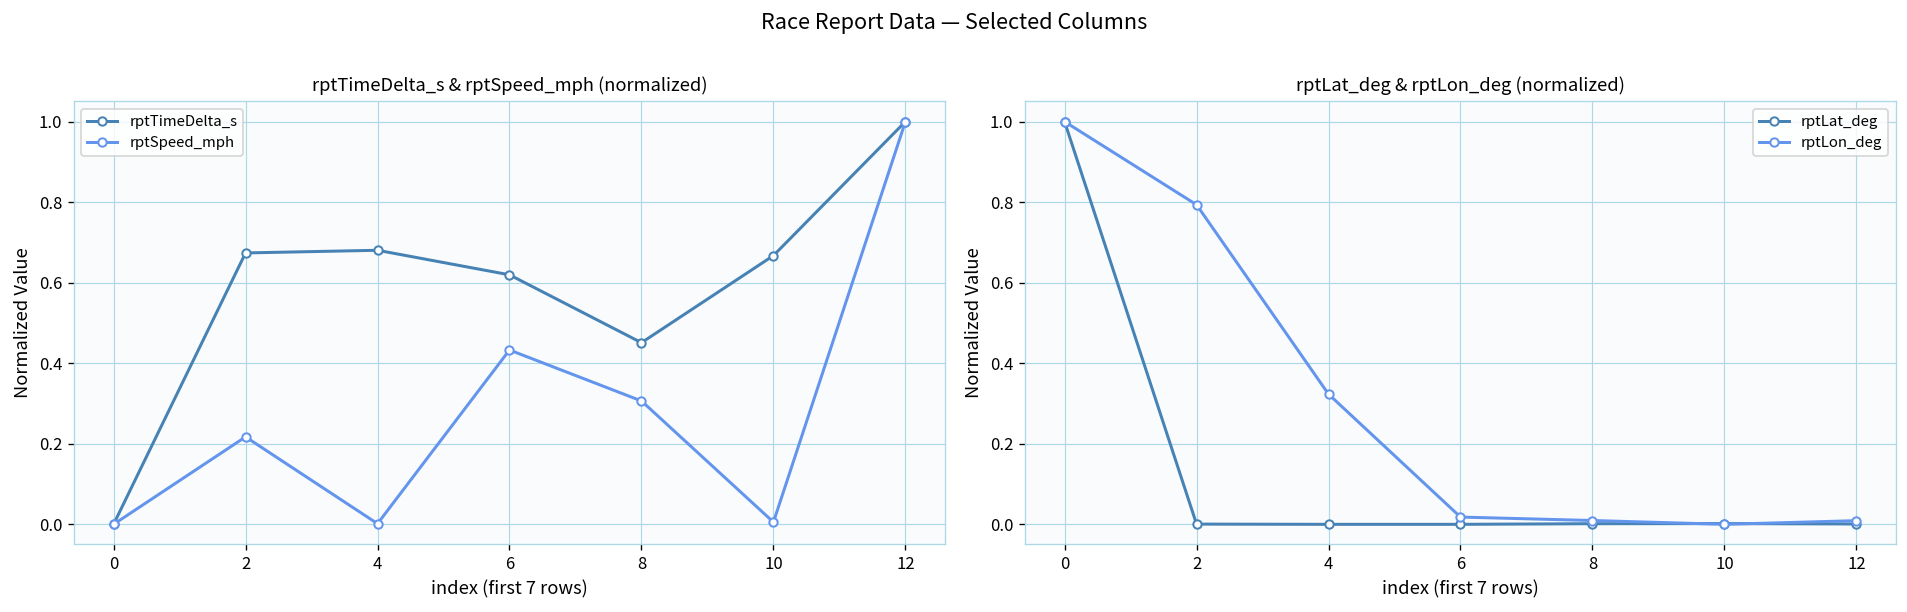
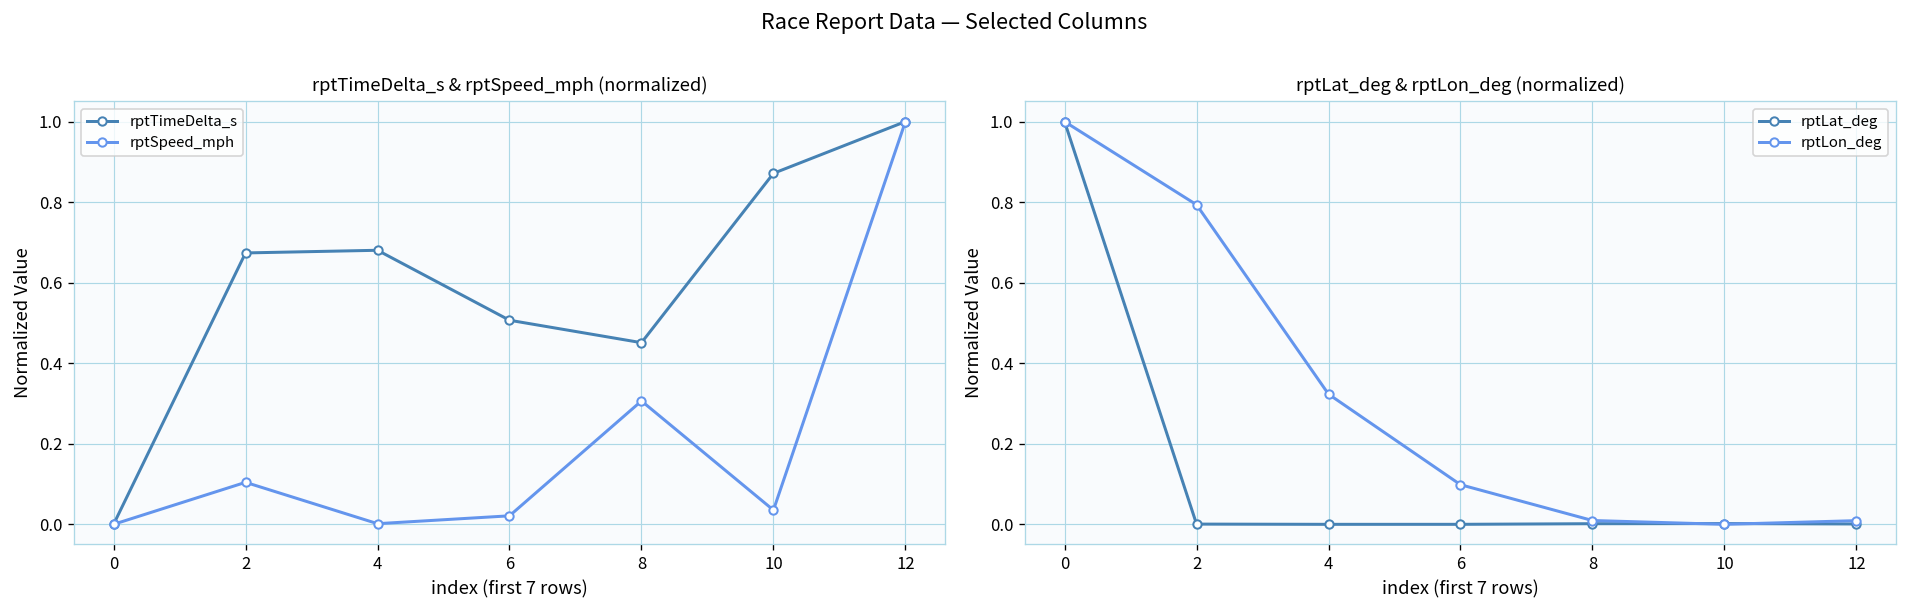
rptTimeDelta_s & rptSpeed_mph (normalized), rptSpeed_mph, 2: 0.22 -> 0.10
rptTimeDelta_s & rptSpeed_mph (normalized), rptTimeDelta_s, 6: 0.62 -> 0.51
rptTimeDelta_s & rptSpeed_mph (normalized), rptSpeed_mph, 6: 0.43 -> 0.02
rptTimeDelta_s & rptSpeed_mph (normalized), rptTimeDelta_s, 10: 0.67 -> 0.87
rptTimeDelta_s & rptSpeed_mph (normalized), rptSpeed_mph, 10: 0.01 -> 0.04
rptLat_deg & rptLon_deg (normalized), rptLon_deg, 6: 0.02 -> 0.10
